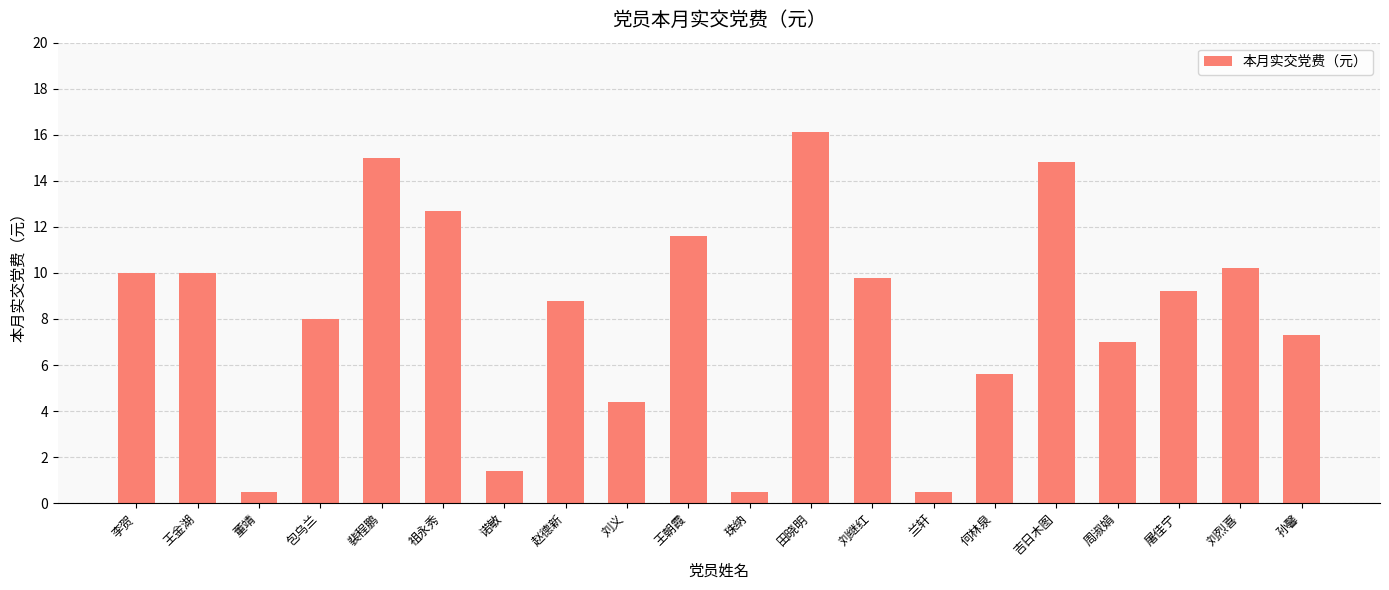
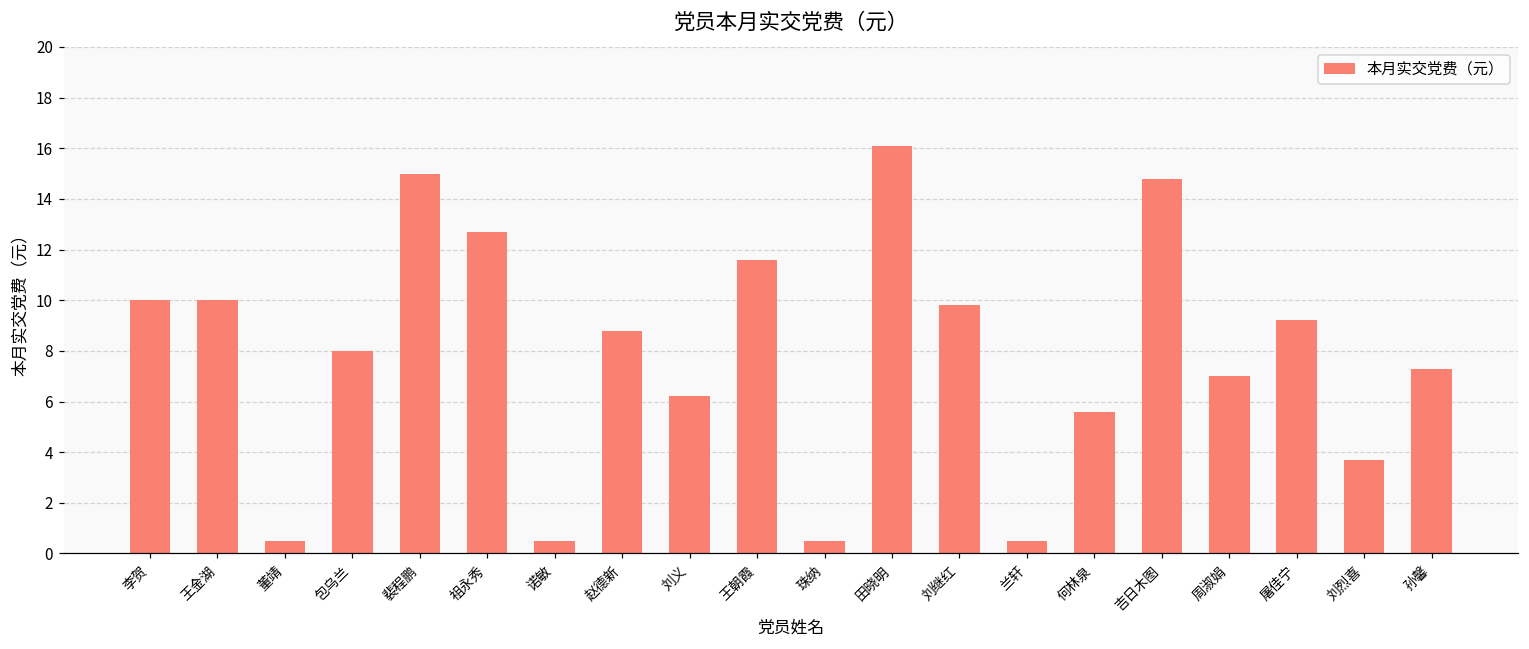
诺敏: 1.4 -> 0.5
刘义: 4.4 -> 6.2
刘烈喜: 10.2 -> 3.7
